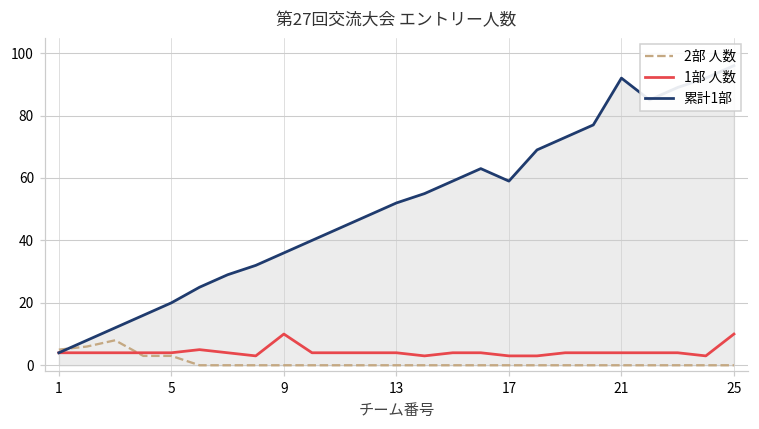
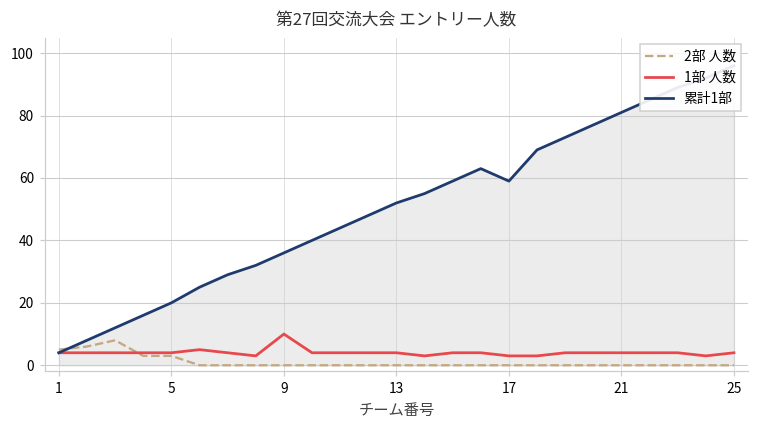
累計1部, 21: 92 -> 81
1部 人数, 25: 10 -> 4
